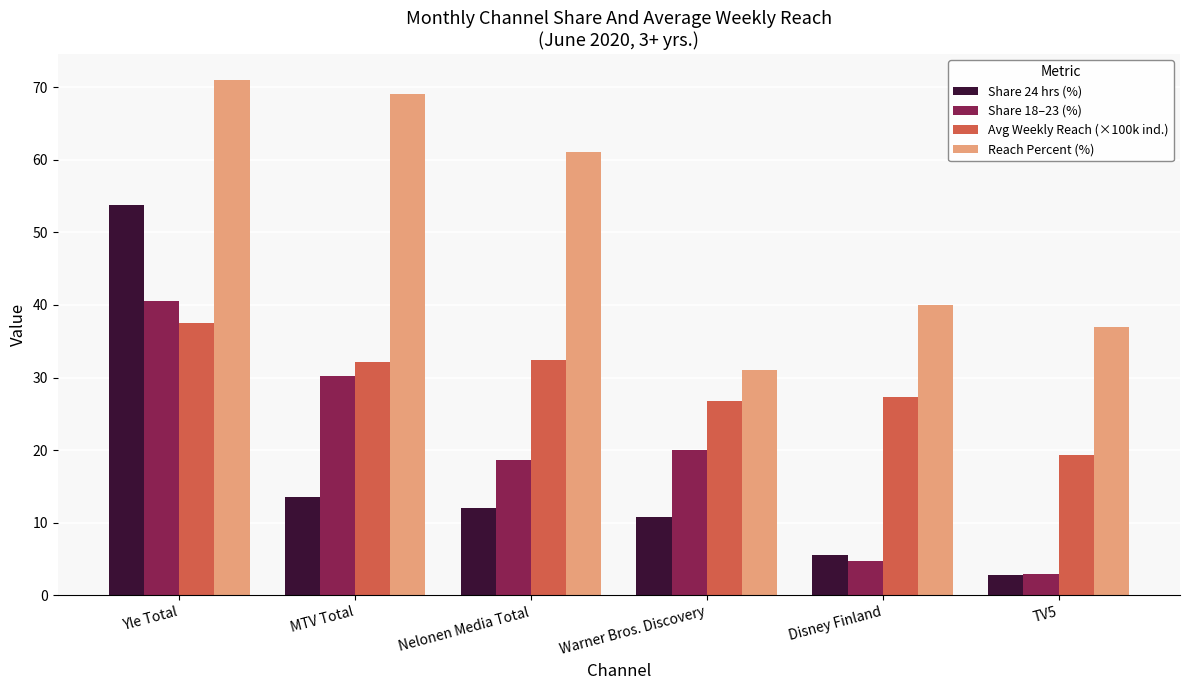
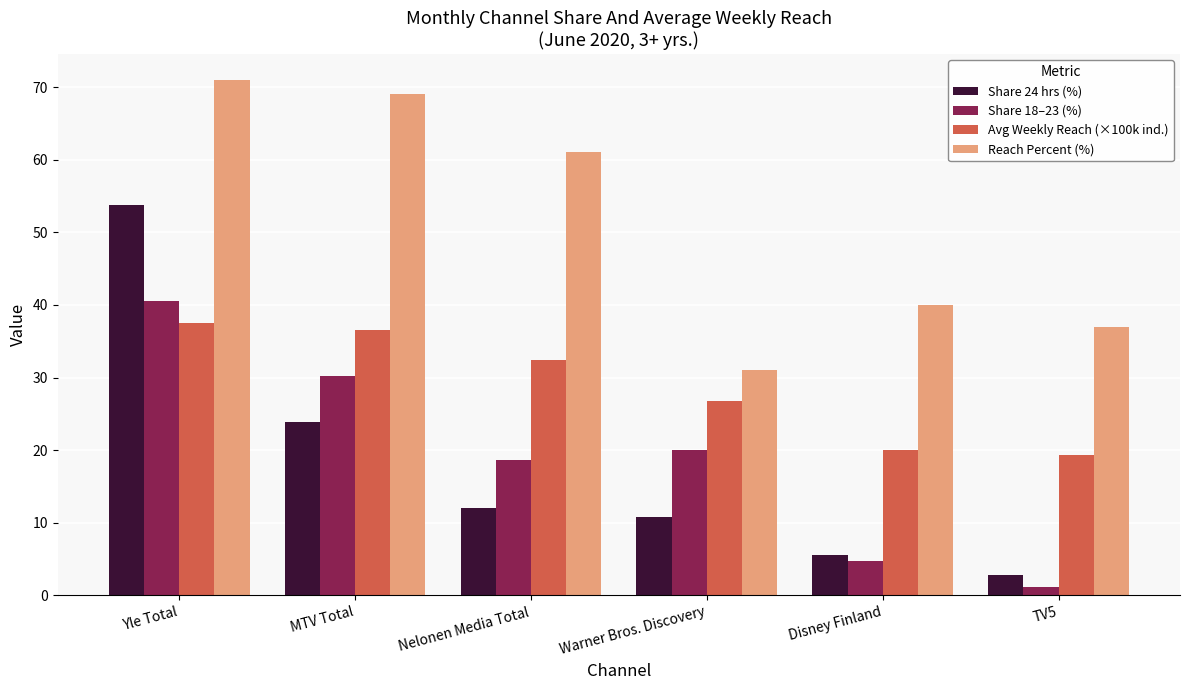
Share 24 hrs (%), MTV Total: 14 -> 24
Avg Weekly Reach (×100k ind.), MTV Total: 32 -> 37
Avg Weekly Reach (×100k ind.), Disney Finland: 27 -> 20
Share 18–23 (%), TV5: 3 -> 1
